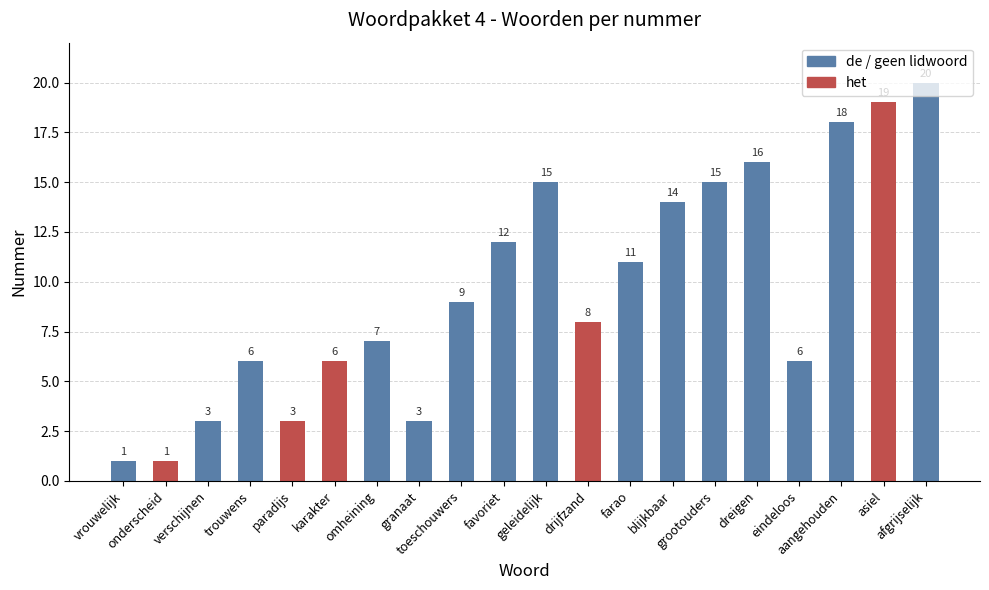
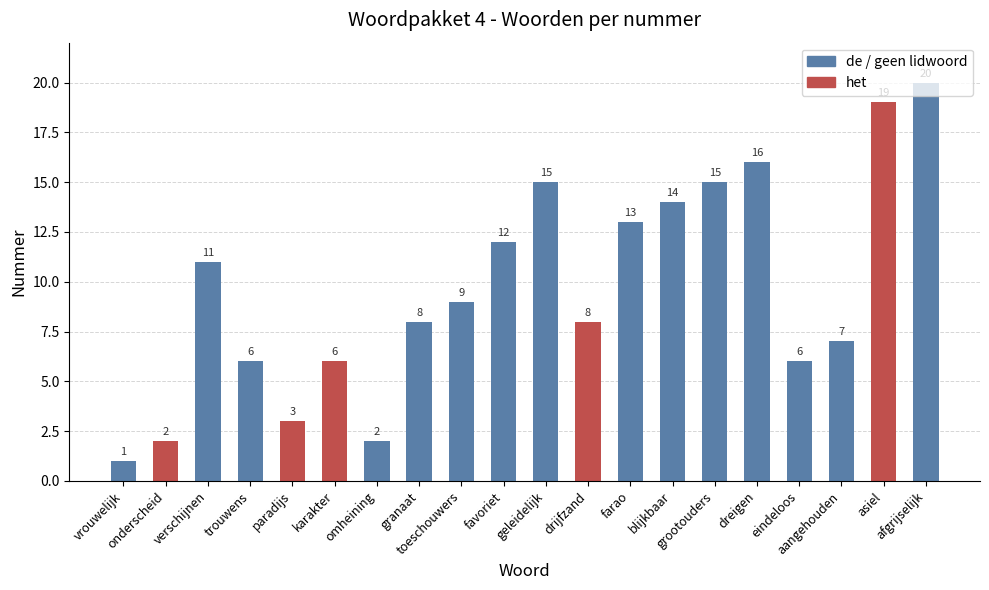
onderscheid: 1 -> 2
verschijnen: 3 -> 11
omheining: 7 -> 2
granaat: 3 -> 8
farao: 11 -> 13
aangehouden: 18 -> 7
